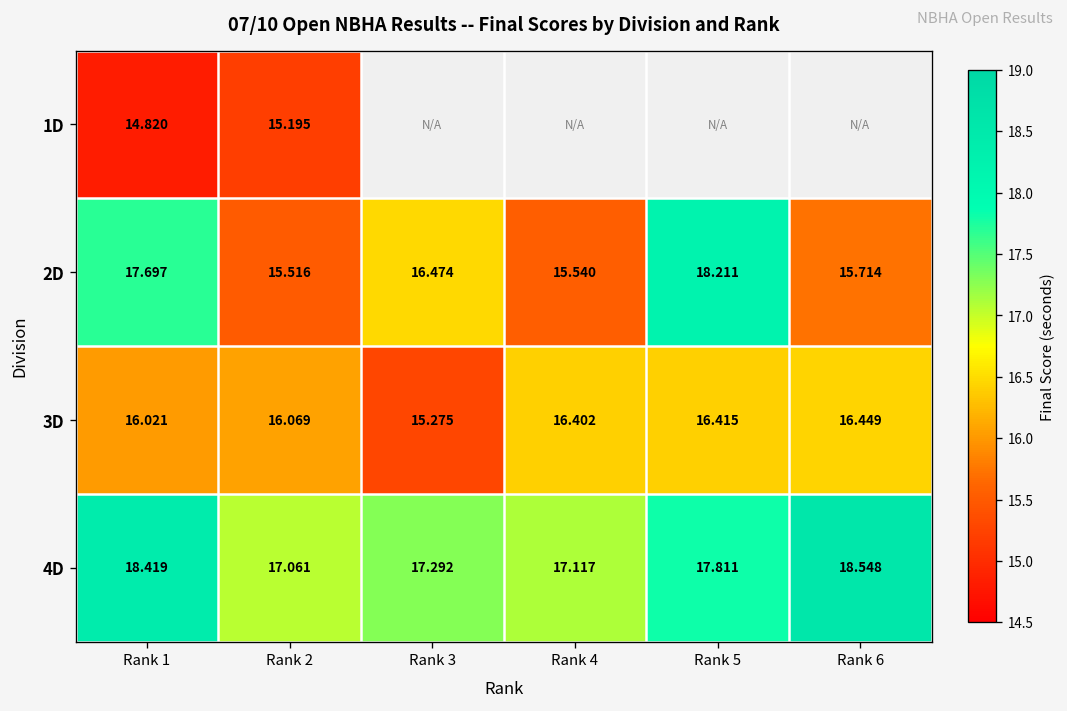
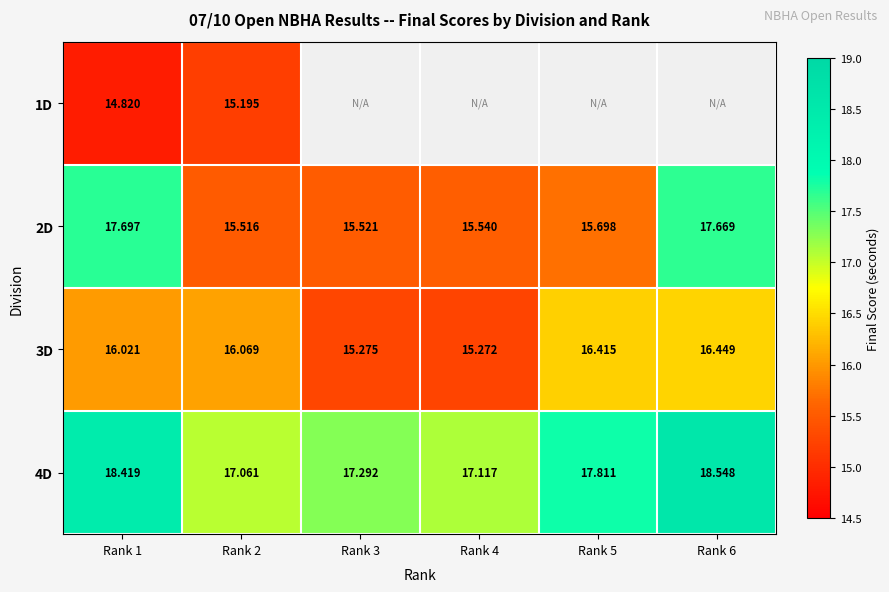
2D, Rank 3: 16.474 -> 15.521
2D, Rank 5: 18.211 -> 15.698
2D, Rank 6: 15.714 -> 17.669
3D, Rank 4: 16.402 -> 15.272
